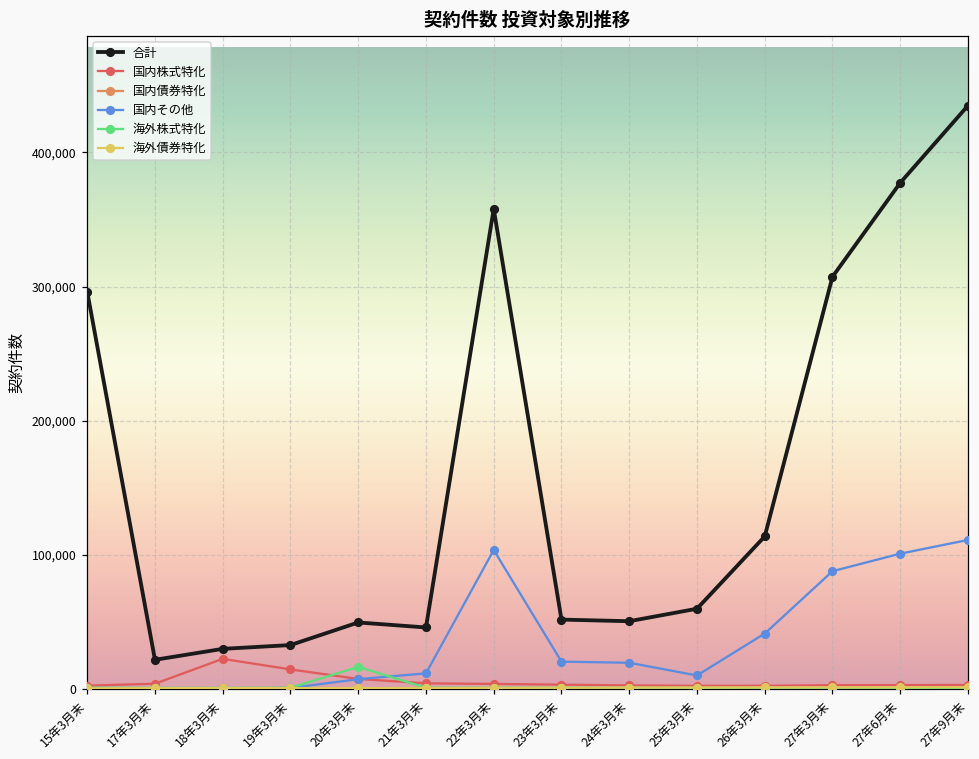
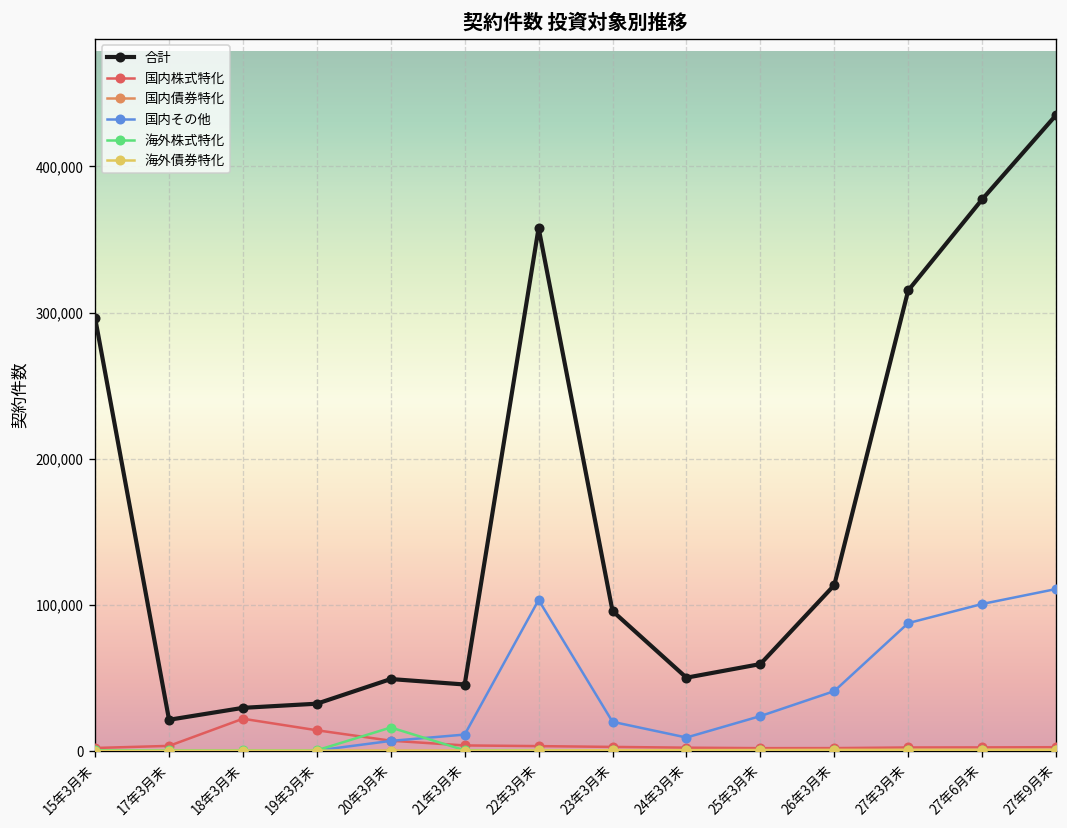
合計, 23年3月末: 52,000 -> 96,000
国内その他, 24年3月末: 19,000 -> 9,000
国内その他, 25年3月末: 10,000 -> 24,000
合計, 27年3月末: 307,000 -> 315,000
